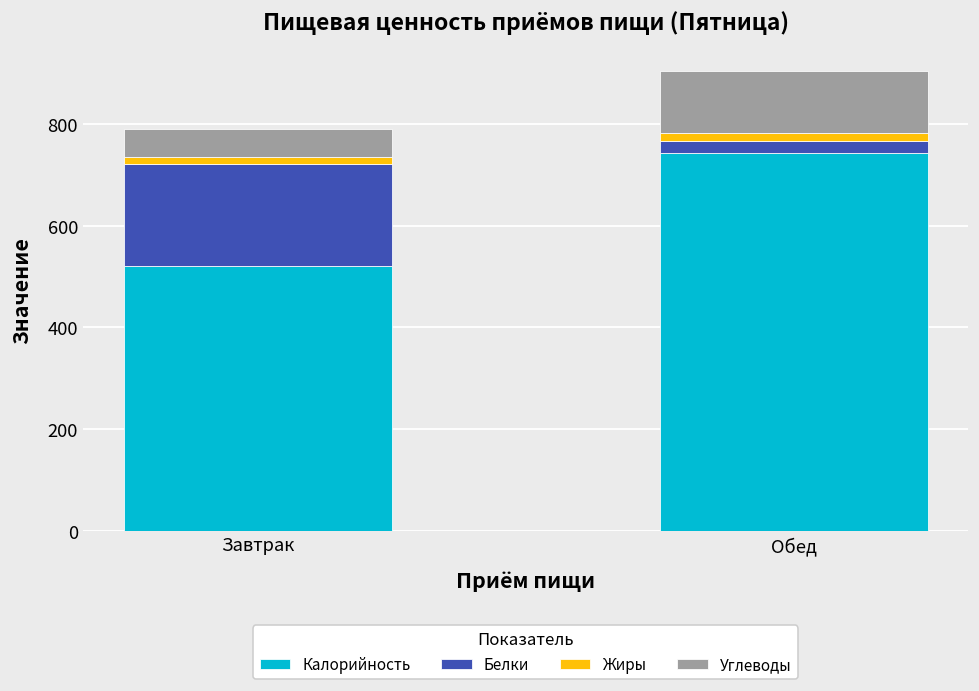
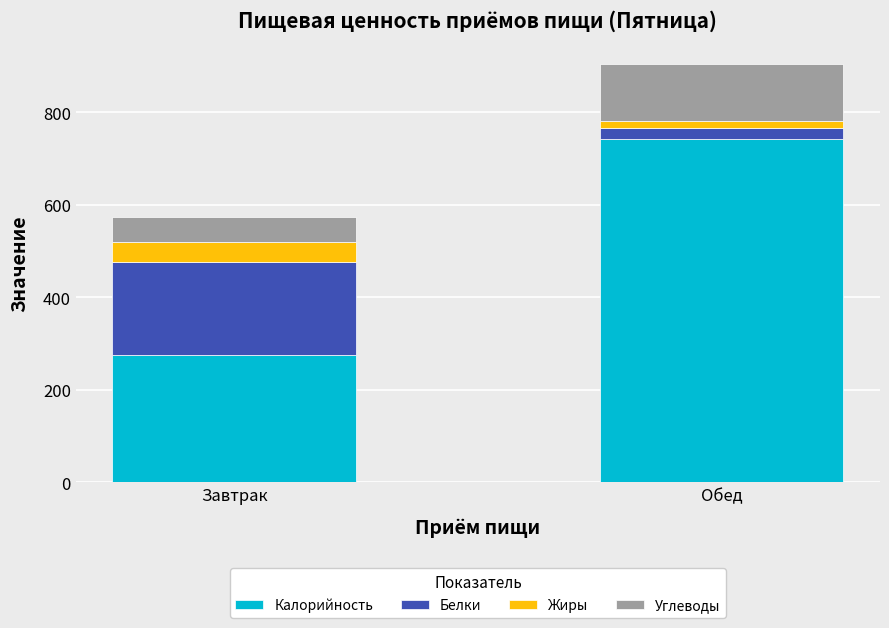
Калорийность, Завтрак: 520 -> 280
Жиры, Завтрак: 10 -> 40
